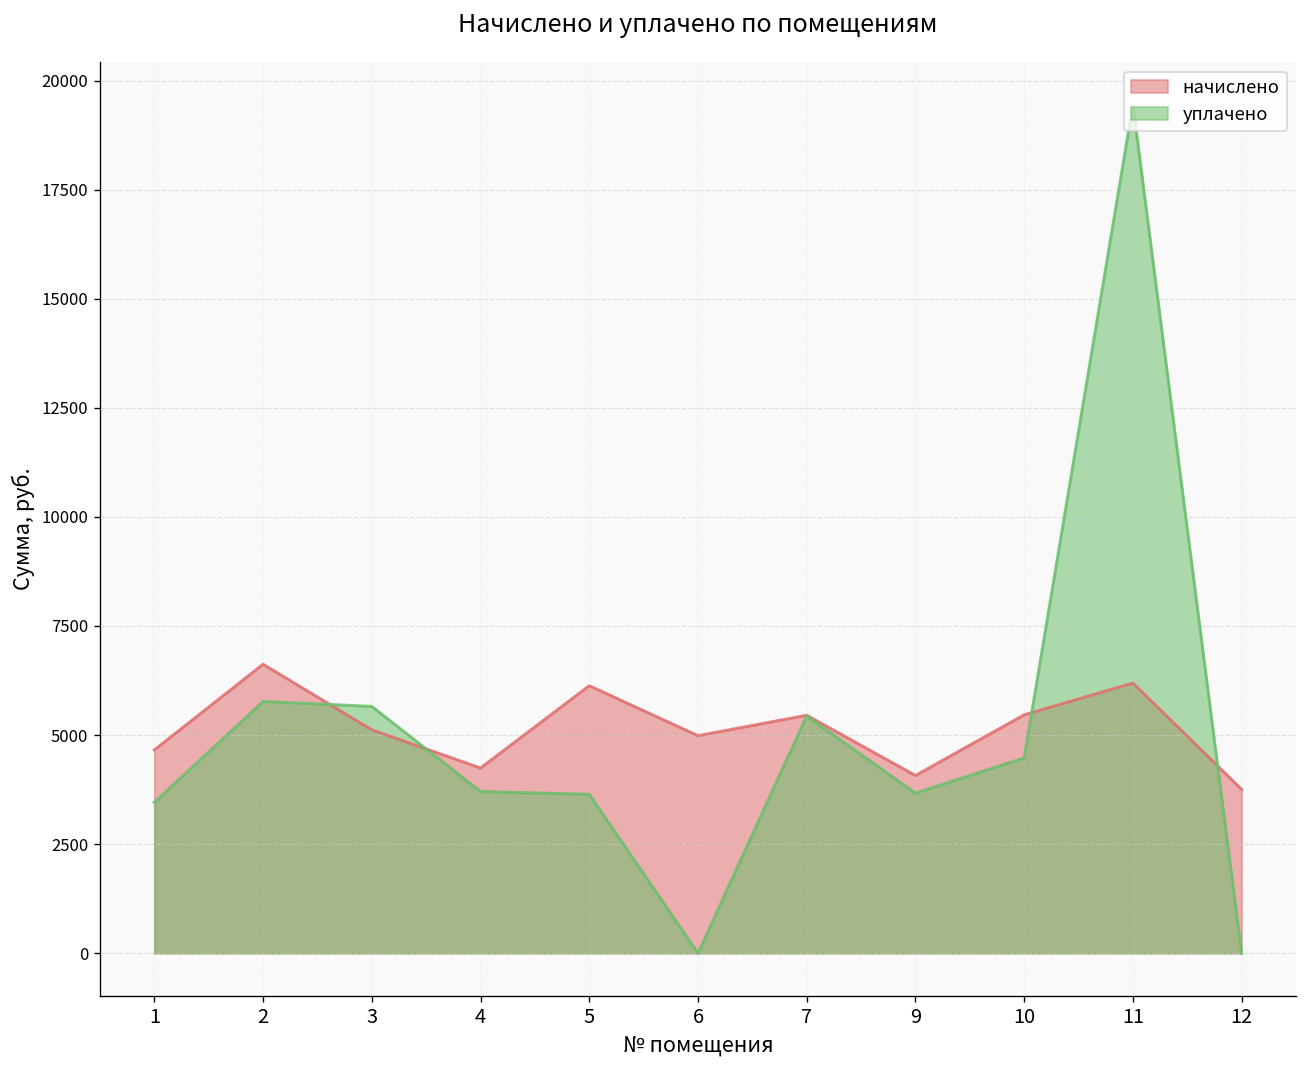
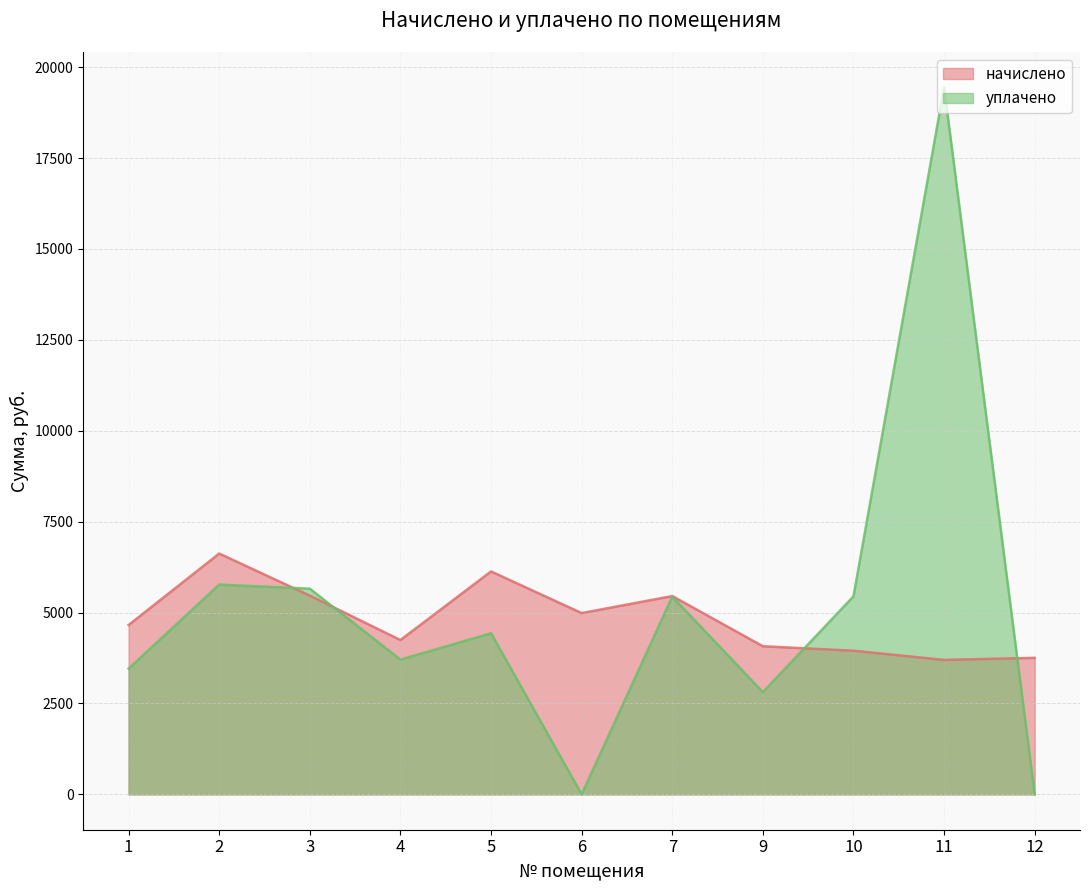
начислено, 3: 5100 -> 5500
уплачено, 5: 3600 -> 4400
уплачено, 9: 3700 -> 2800
начислено, 10: 5500 -> 4000
уплачено, 10: 4500 -> 5400
начислено, 11: 6200 -> 3700
